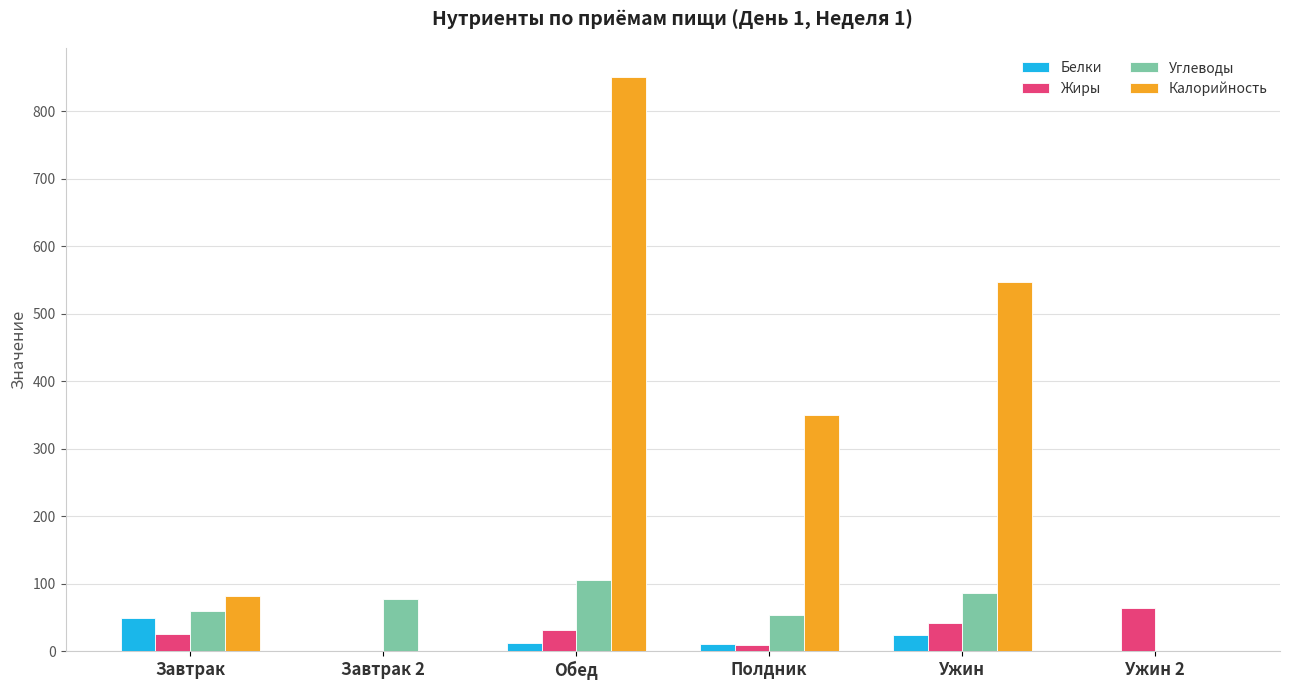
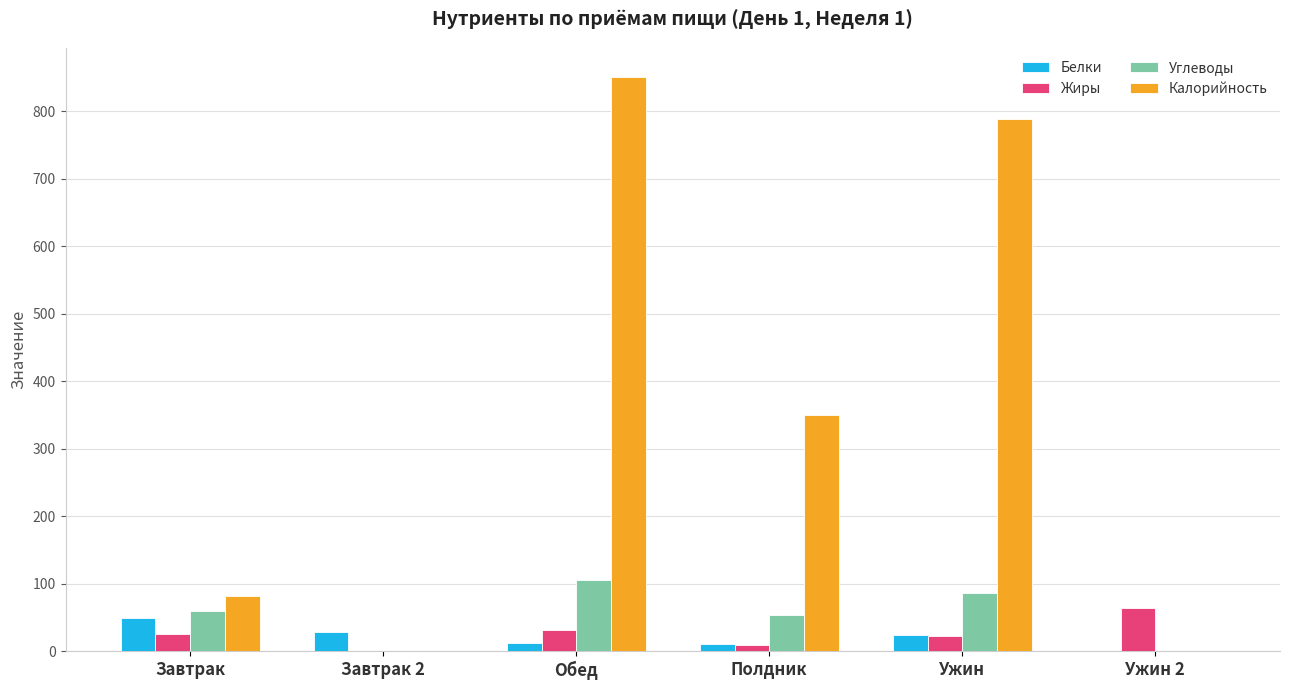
Белки, Завтрак 2: 0 -> 30
Углеводы, Завтрак 2: 80 -> 0
Жиры, Ужин: 40 -> 20
Калорийность, Ужин: 550 -> 790
